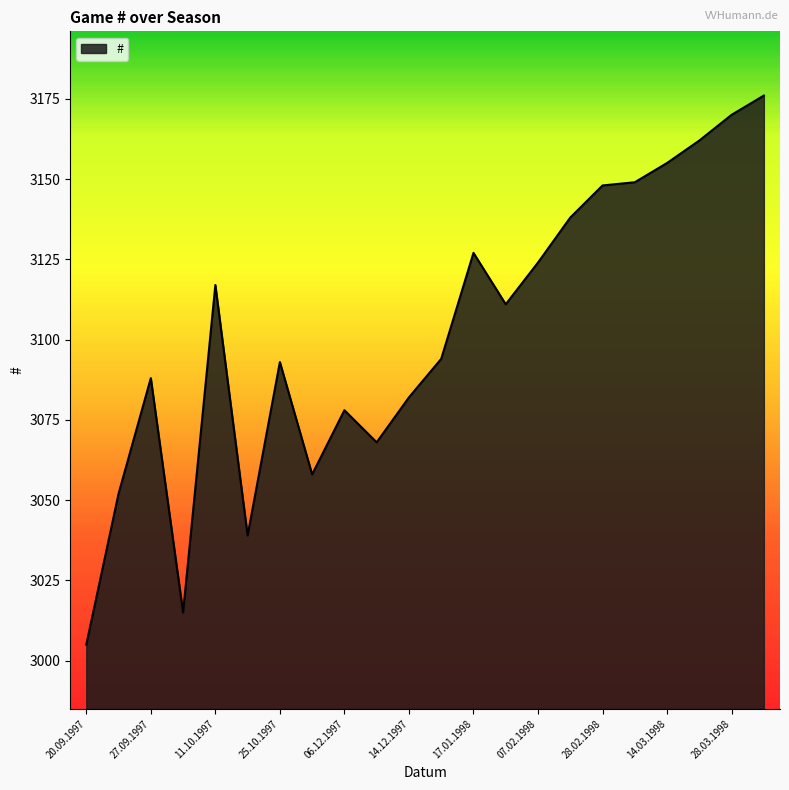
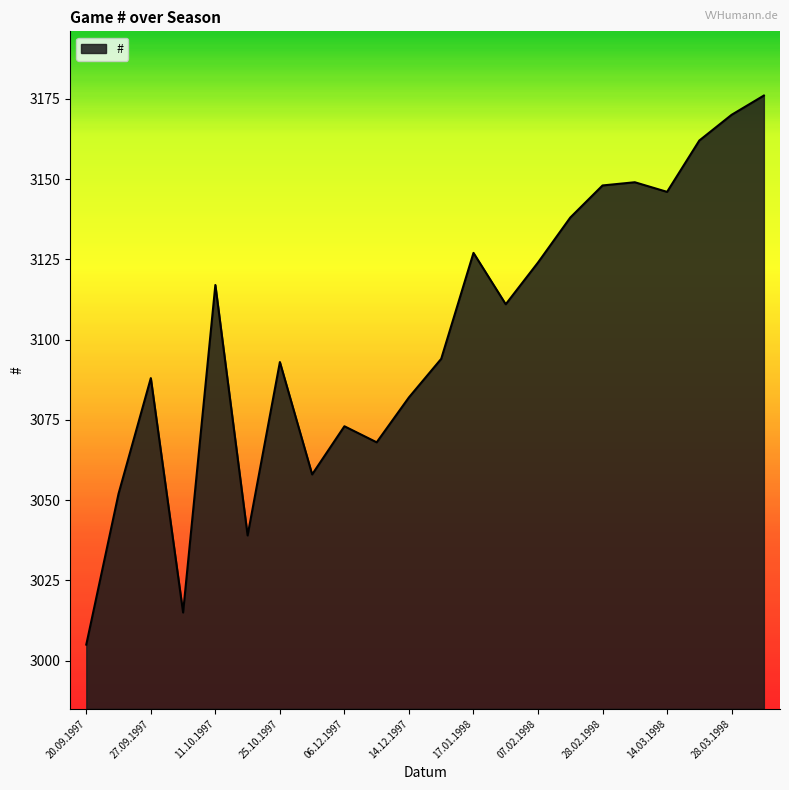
06.12.1997: 3078 -> 3073
14.03.1998: 3155 -> 3146
